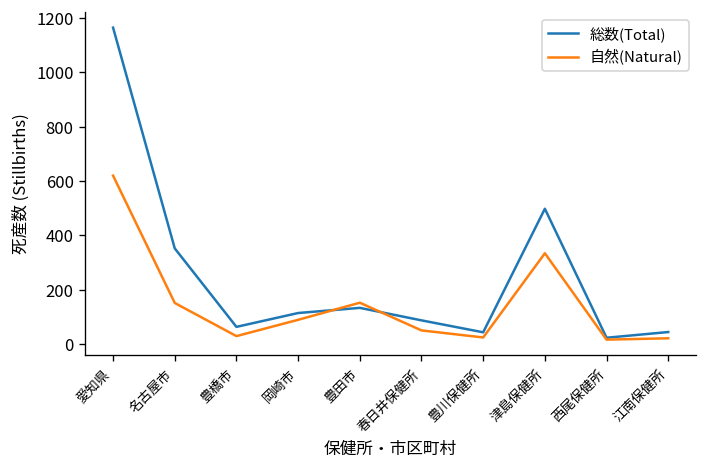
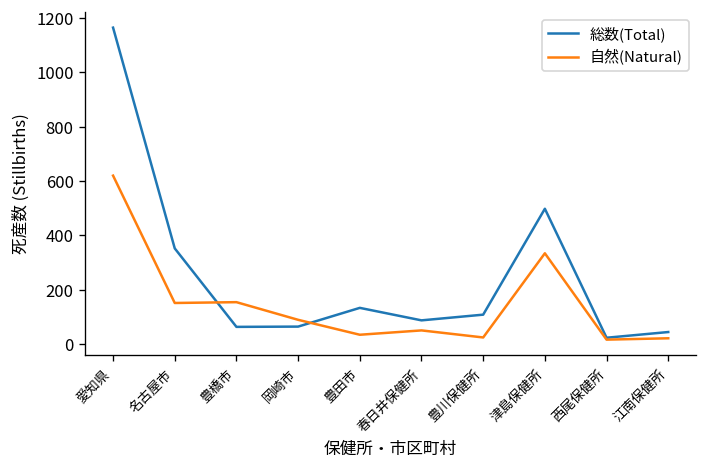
自然(Natural), 豊橋市: 30 -> 150
総数(Total), 岡崎市: 110 -> 60
自然(Natural), 豊田市: 150 -> 30
総数(Total), 豊川保健所: 40 -> 110
